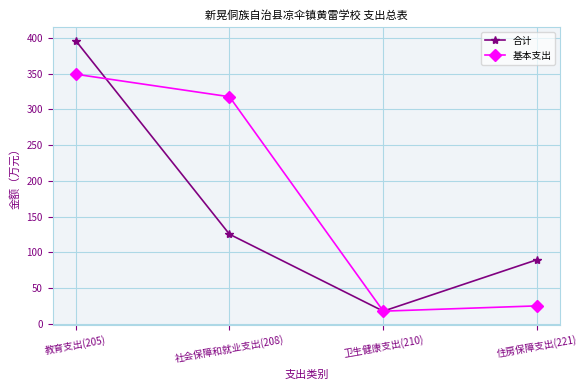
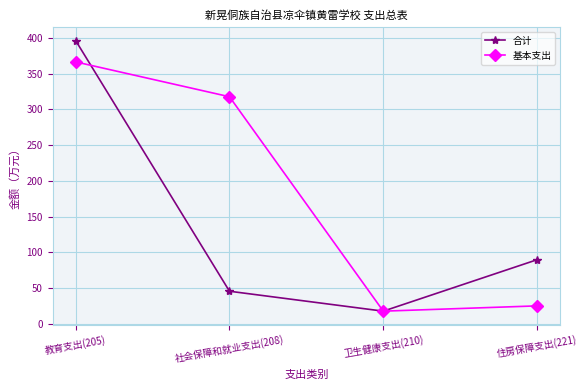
基本支出, 教育支出(205): 350 -> 370
合计, 社会保障和就业支出(208): 130 -> 50
